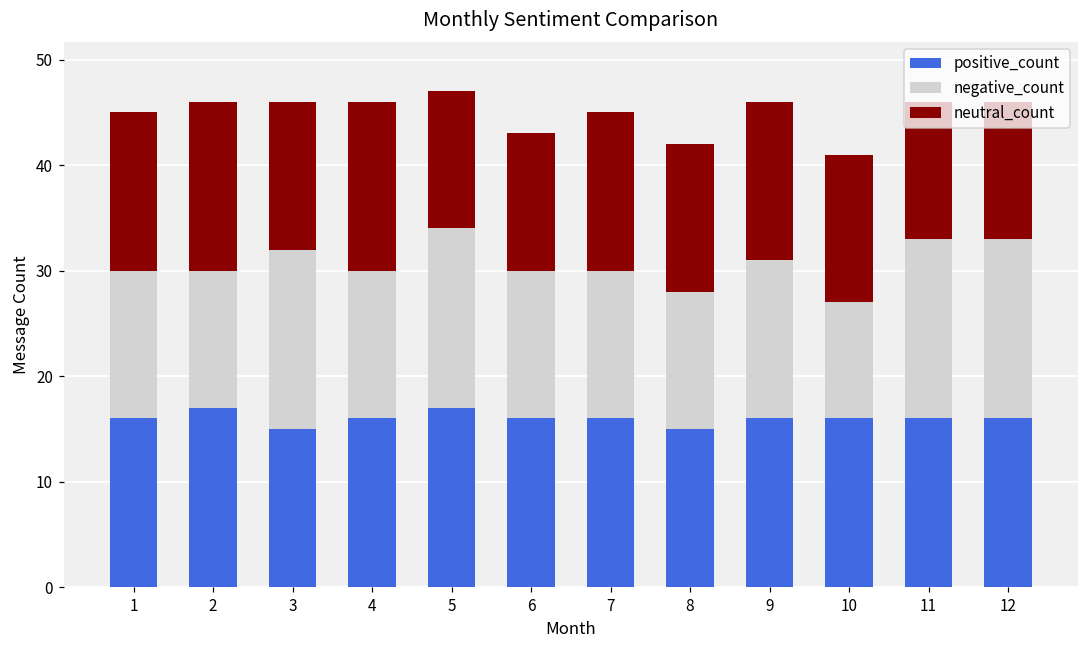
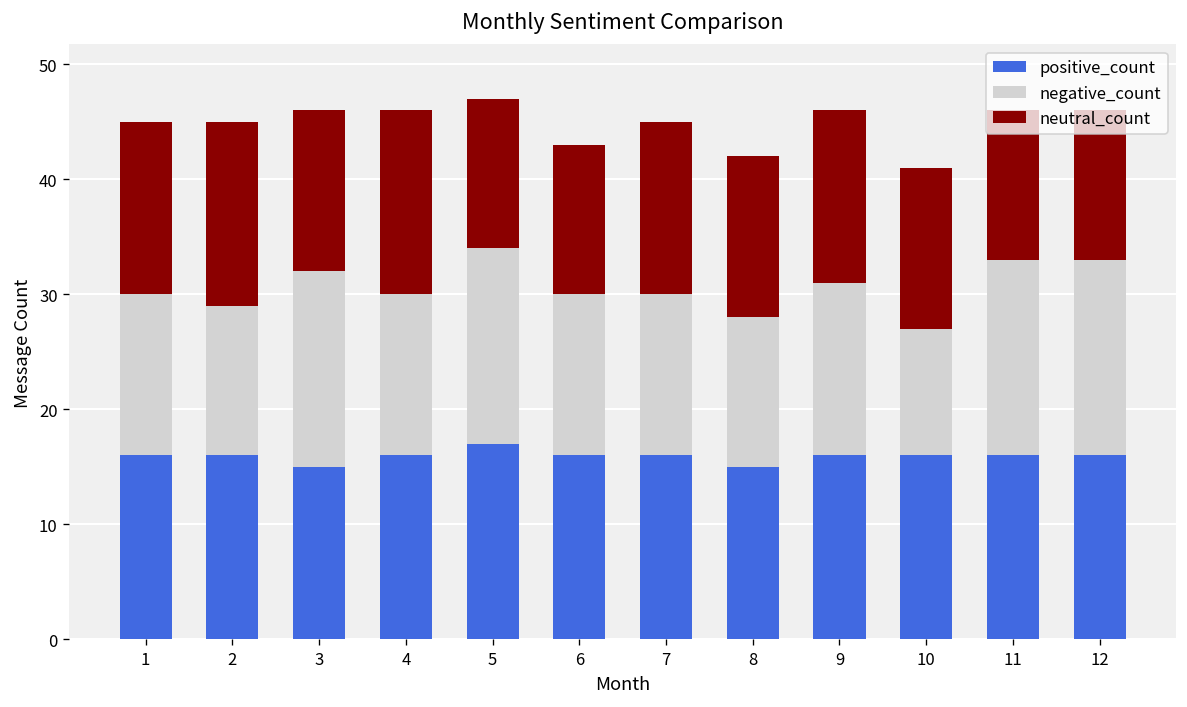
positive_count, 2: 17 -> 16
